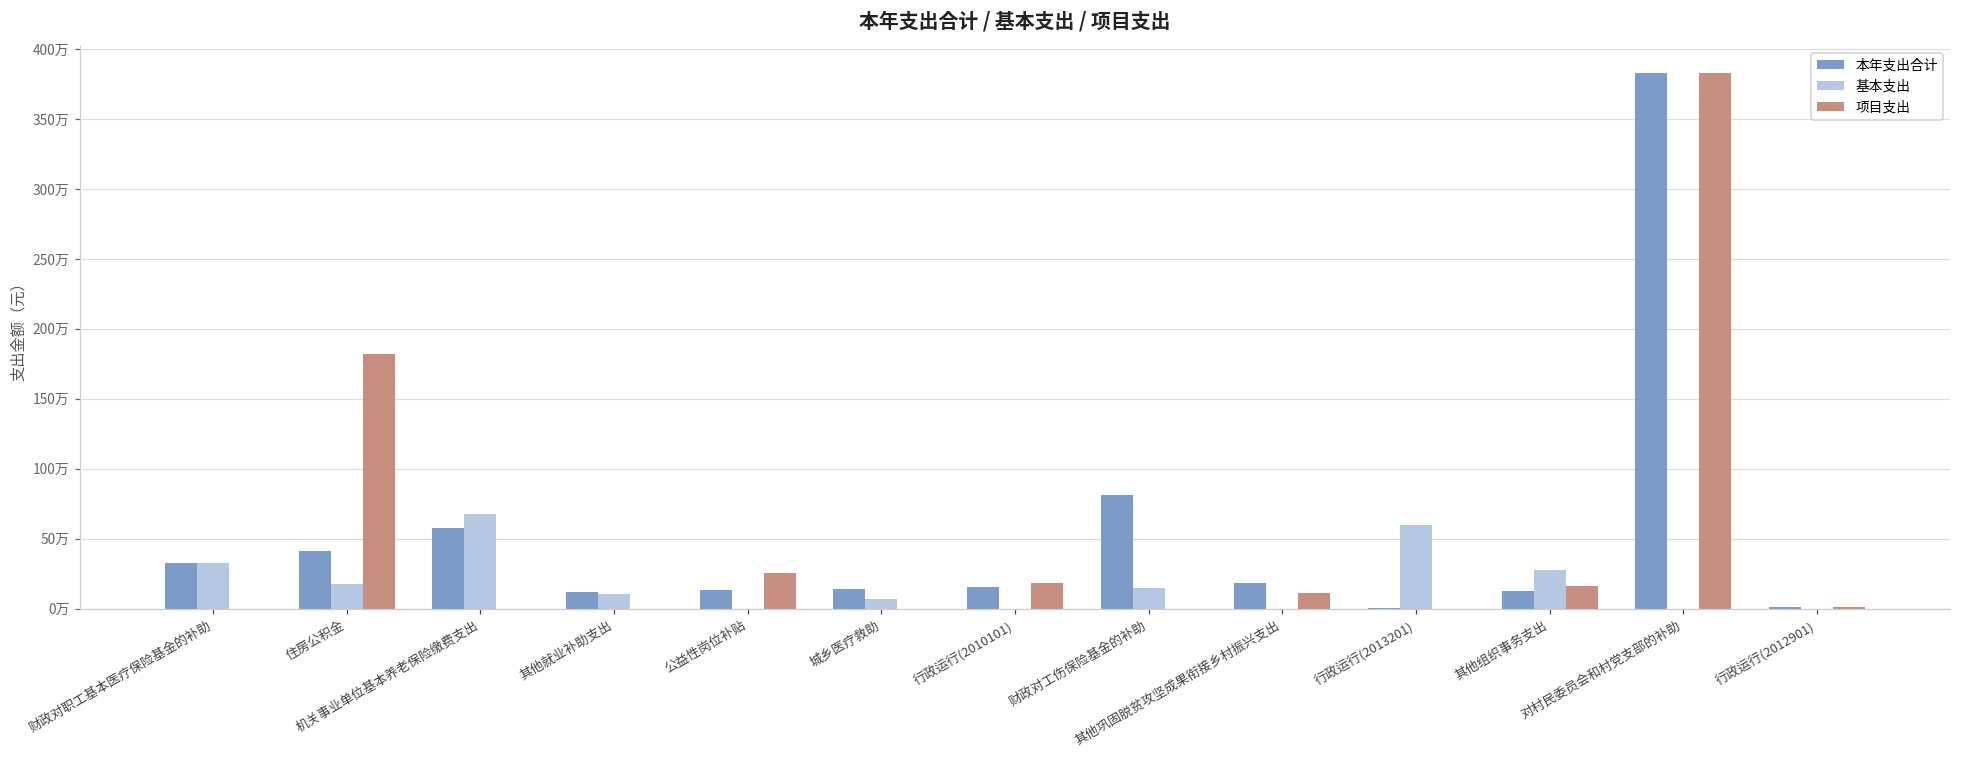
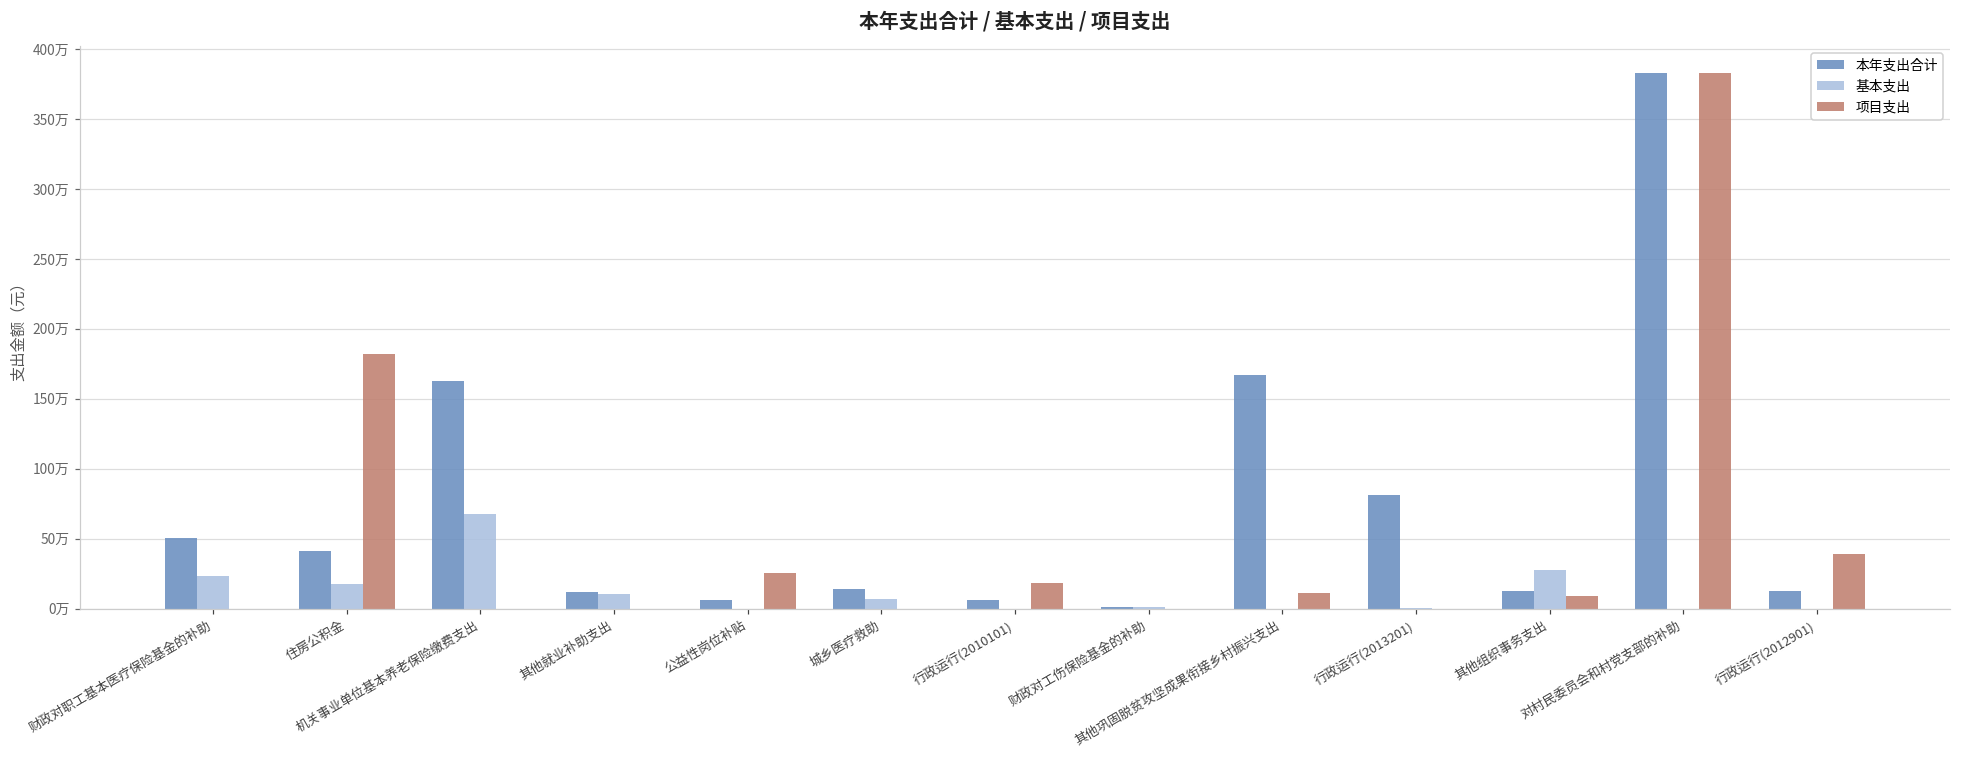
本年支出合计, 财政对职工基本医疗保险基金的补助: 33万 -> 50万
基本支出, 财政对职工基本医疗保险基金的补助: 33万 -> 23万
本年支出合计, 机关事业单位基本养老保险缴费支出: 58万 -> 163万
本年支出合计, 公益性岗位补贴: 13万 -> 6万
本年支出合计, 行政运行(2010101): 15万 -> 6万
本年支出合计, 财政对工伤保险基金的补助: 81万 -> 1万
基本支出, 财政对工伤保险基金的补助: 15万 -> 1万
本年支出合计, 其他巩固脱贫攻坚成果衔接乡村振兴支出: 18万 -> 167万
本年支出合计, 行政运行(2013201): 1万 -> 81万
基本支出, 行政运行(2013201): 60万 -> 1万
项目支出, 其他组织事务支出: 16万 -> 9万
本年支出合计, 行政运行(2012901): 1万 -> 12万
项目支出, 行政运行(2012901): 1万 -> 39万
